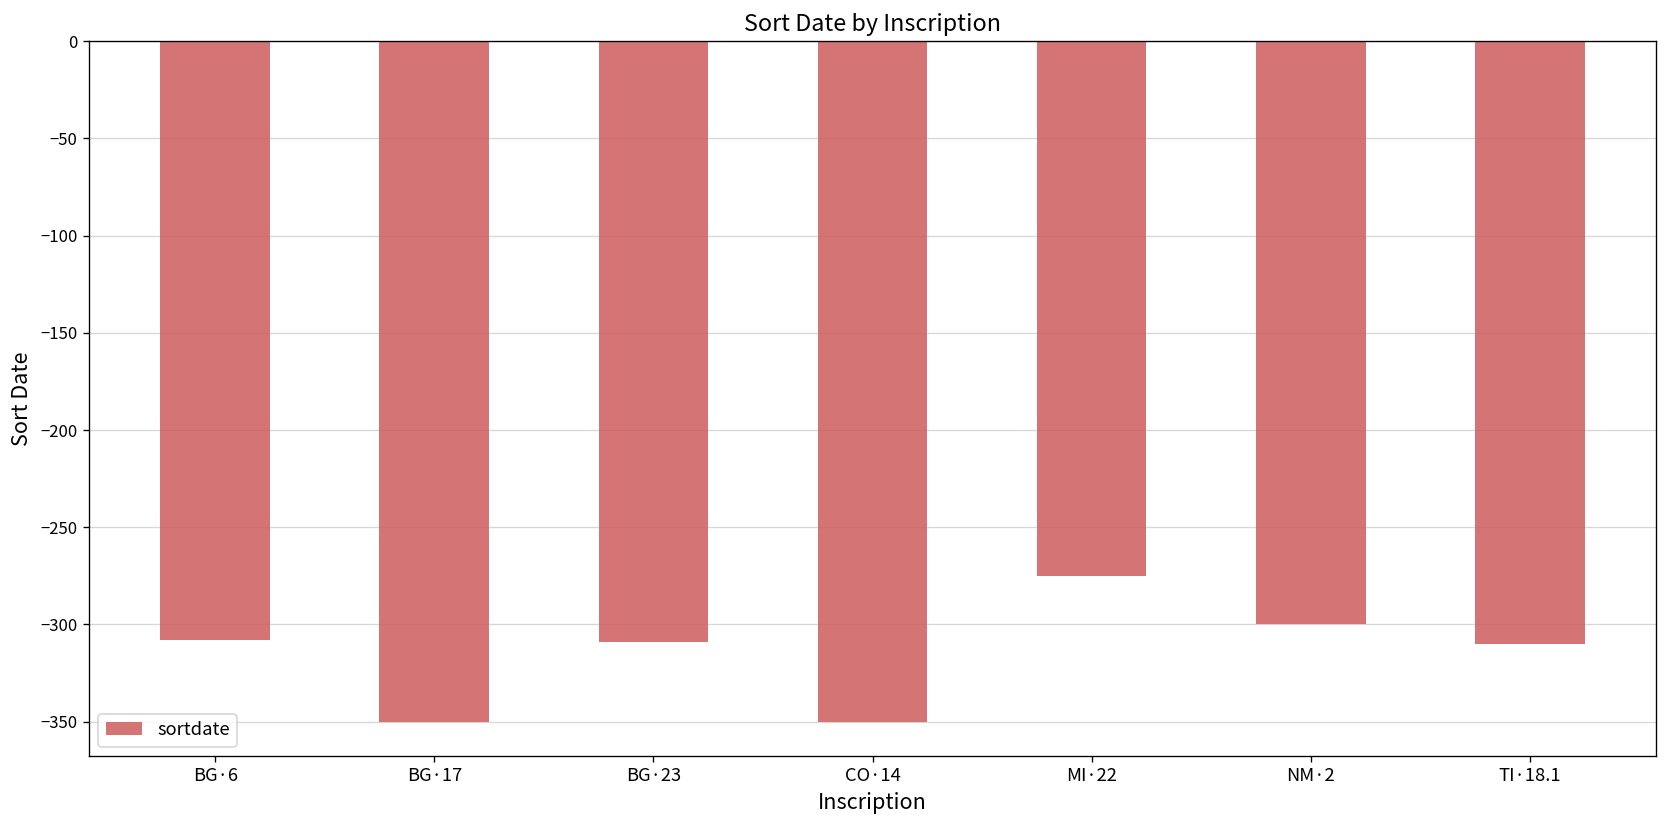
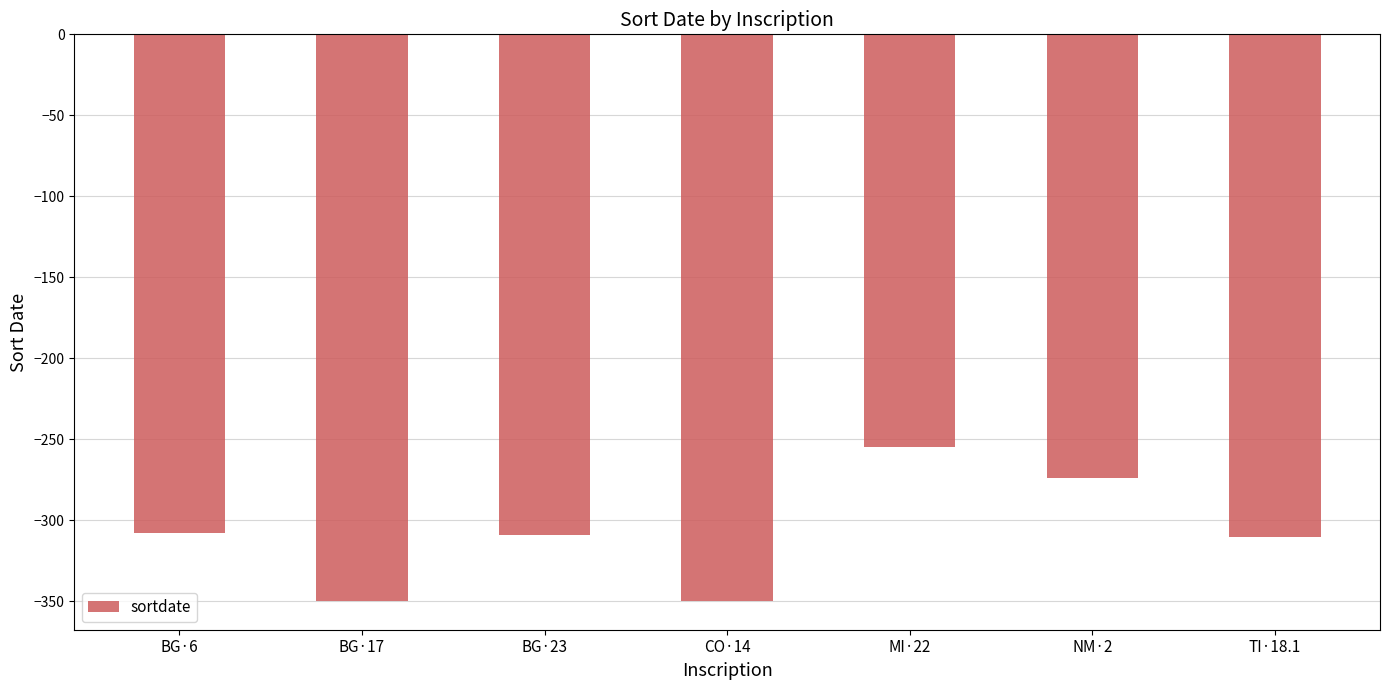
MI·22: -275 -> -255
NM·2: -300 -> -274
